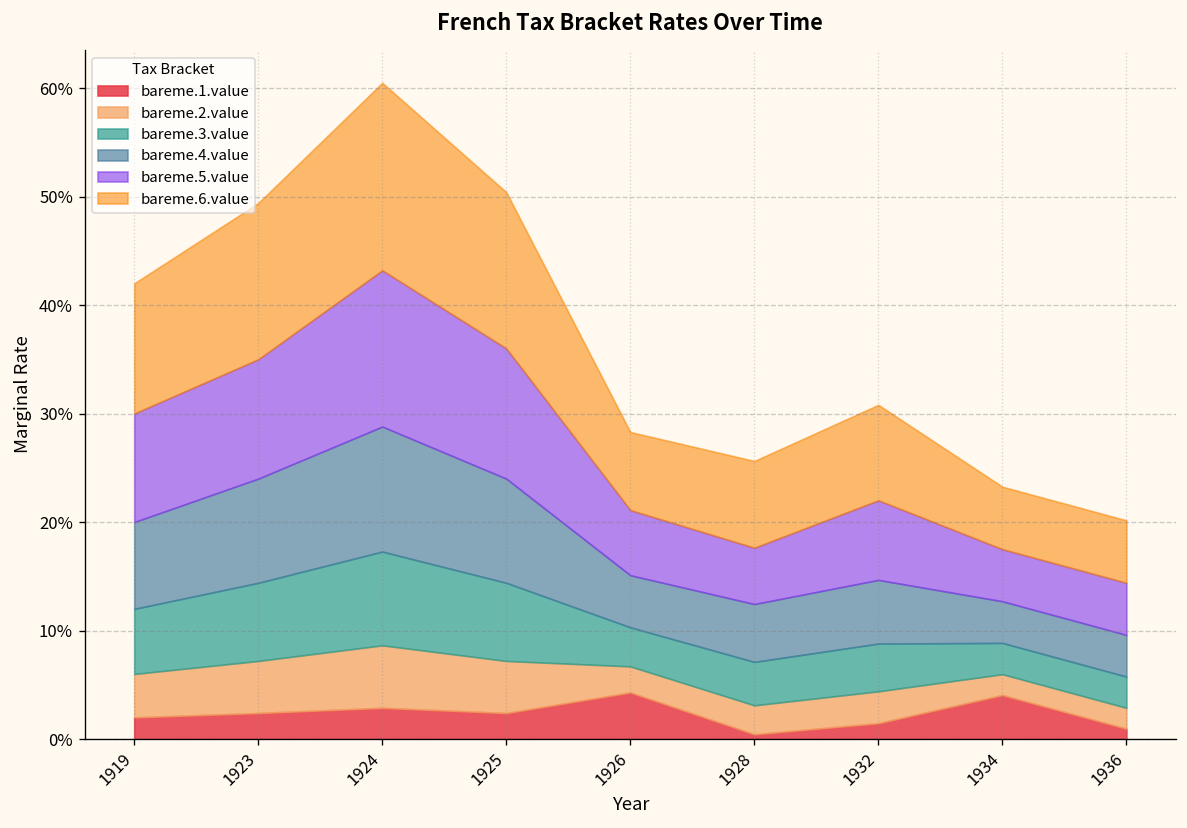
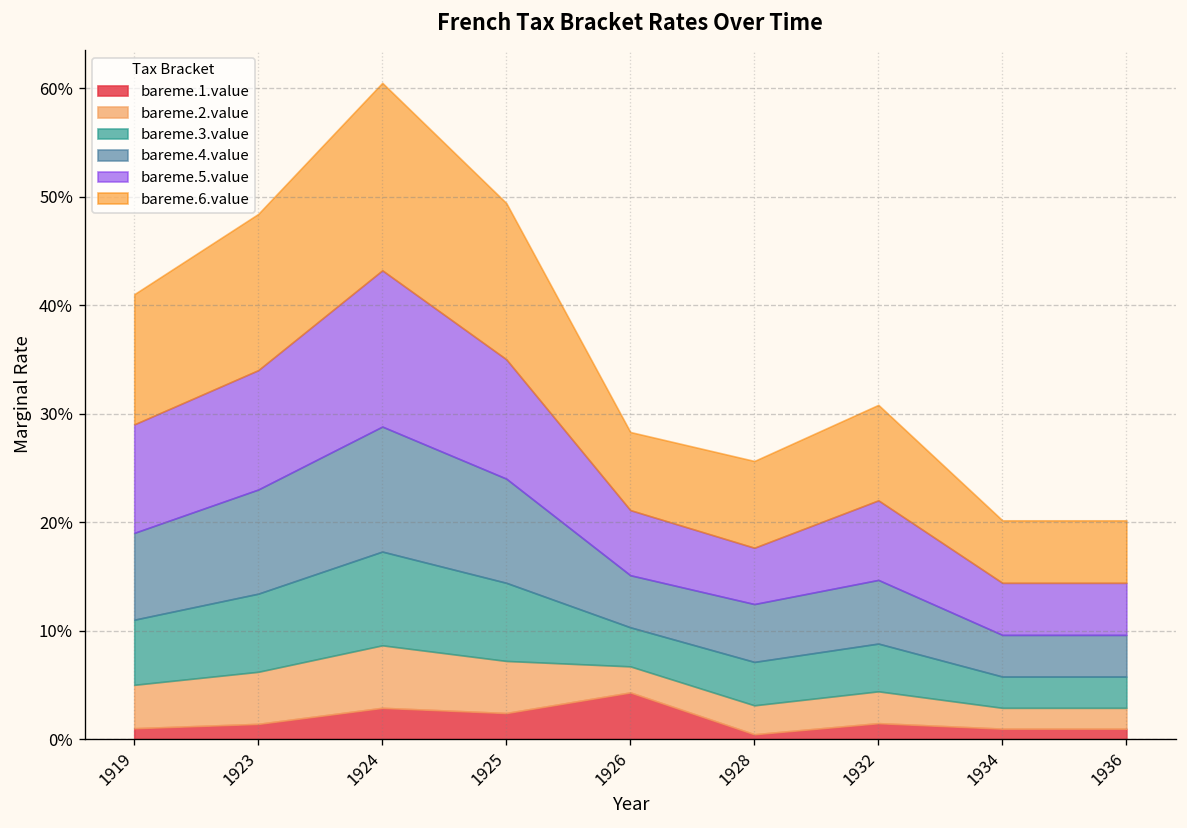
bareme.1.value, 1919: 2% -> 1%
bareme.1.value, 1923: 2% -> 1%
bareme.5.value, 1925: 12% -> 11%
bareme.1.value, 1934: 4% -> 1%
